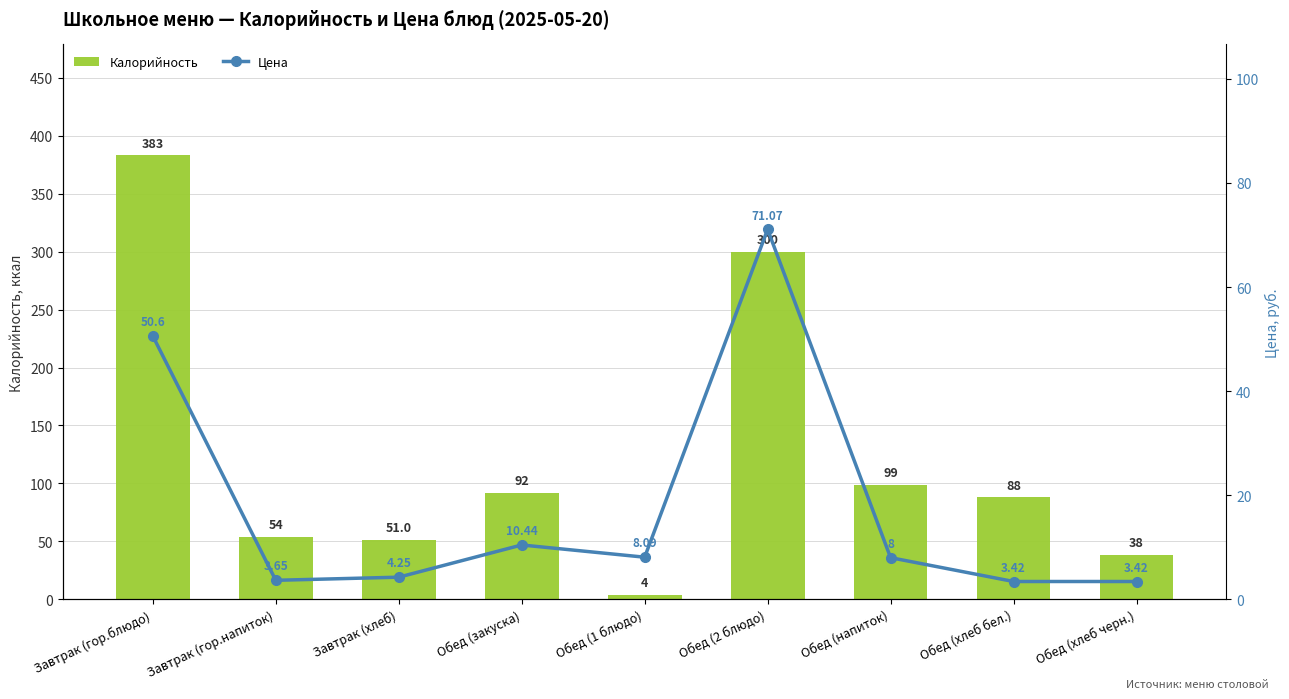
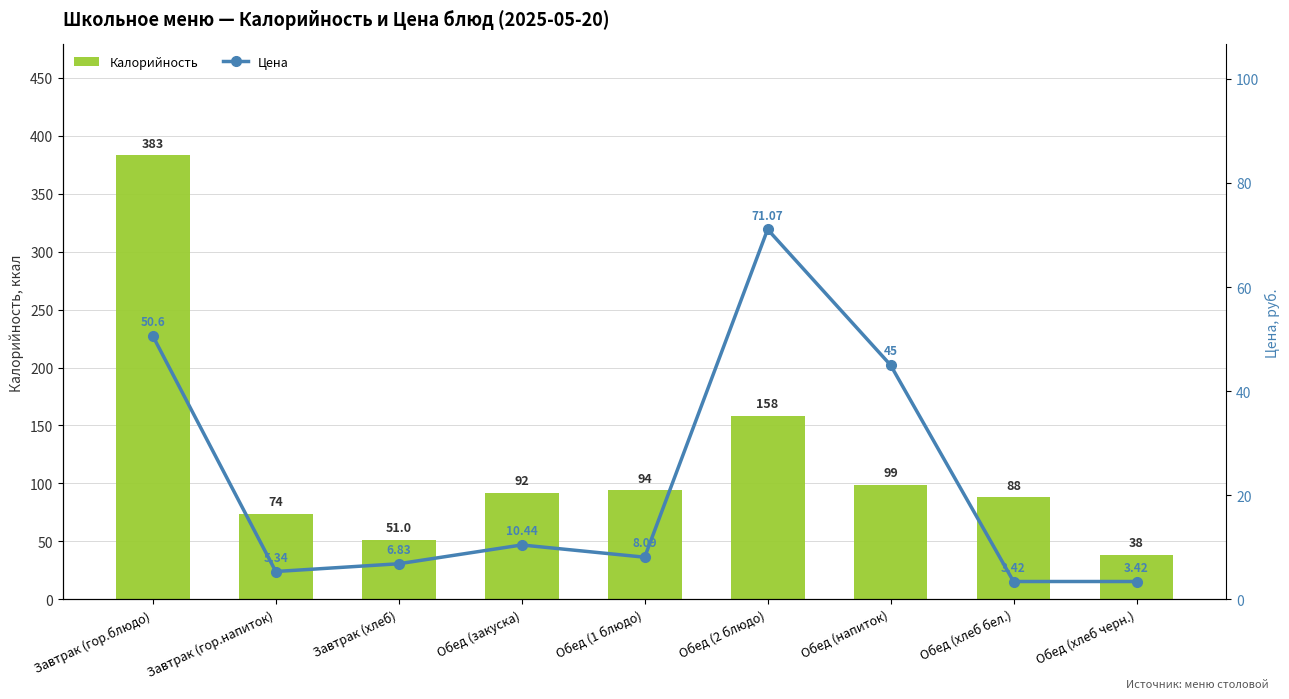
Калорийность, Завтрак (гор.напиток): 54 -> 74
Калорийность, Обед (1 блюдо): 4 -> 94
Калорийность, Обед (2 блюдо): 300 -> 158
Цена, Завтрак (гор.напиток): 3.65 -> 5.34
Цена, Завтрак (хлеб): 4.25 -> 6.83
Цена, Обед (напиток): 8 -> 45
